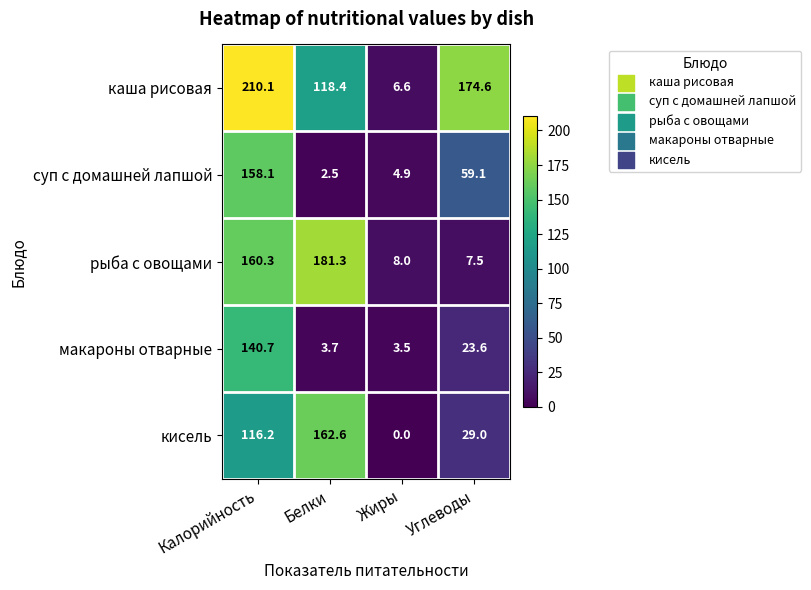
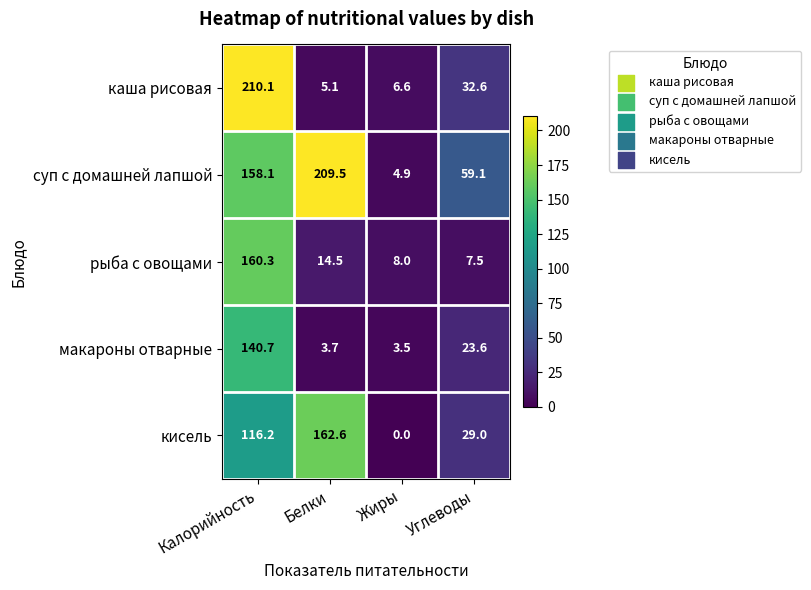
каша рисовая, Белки: 118.4 -> 5.1
каша рисовая, Углеводы: 174.6 -> 32.6
суп с домашней лапшой, Белки: 2.5 -> 209.5
рыба с овощами, Белки: 181.3 -> 14.5
